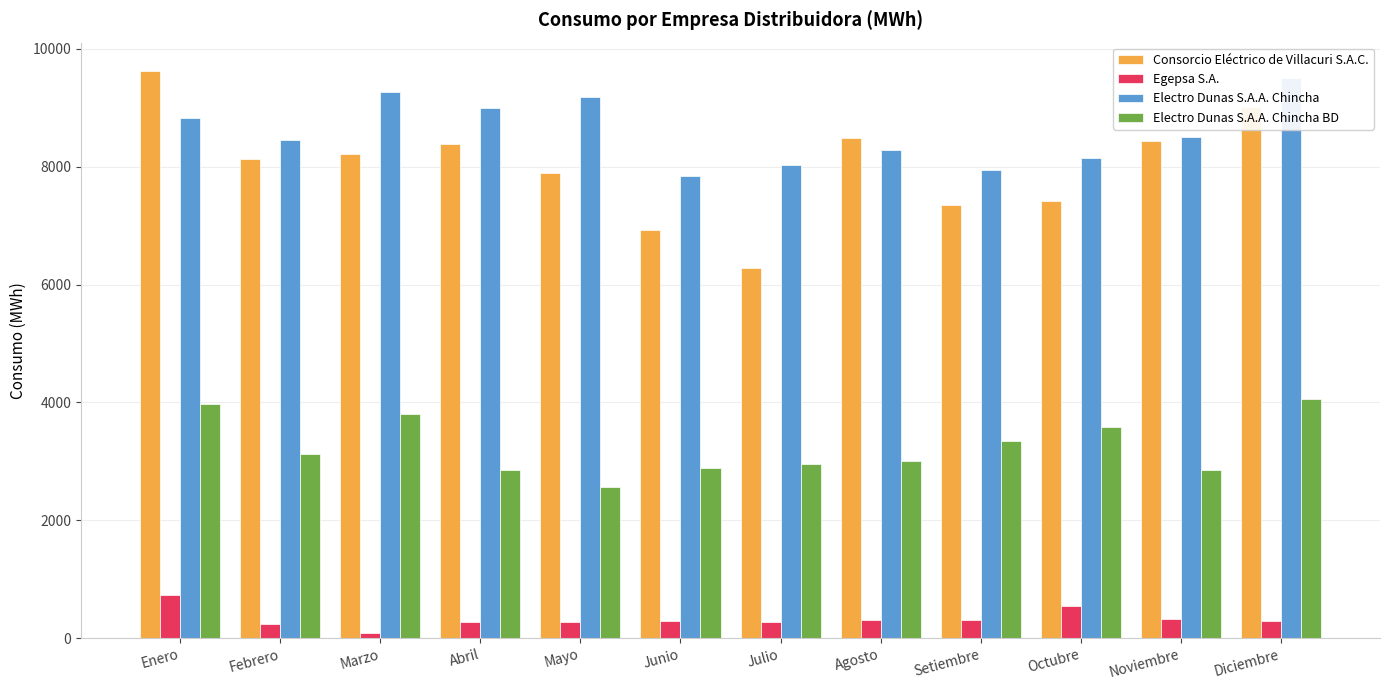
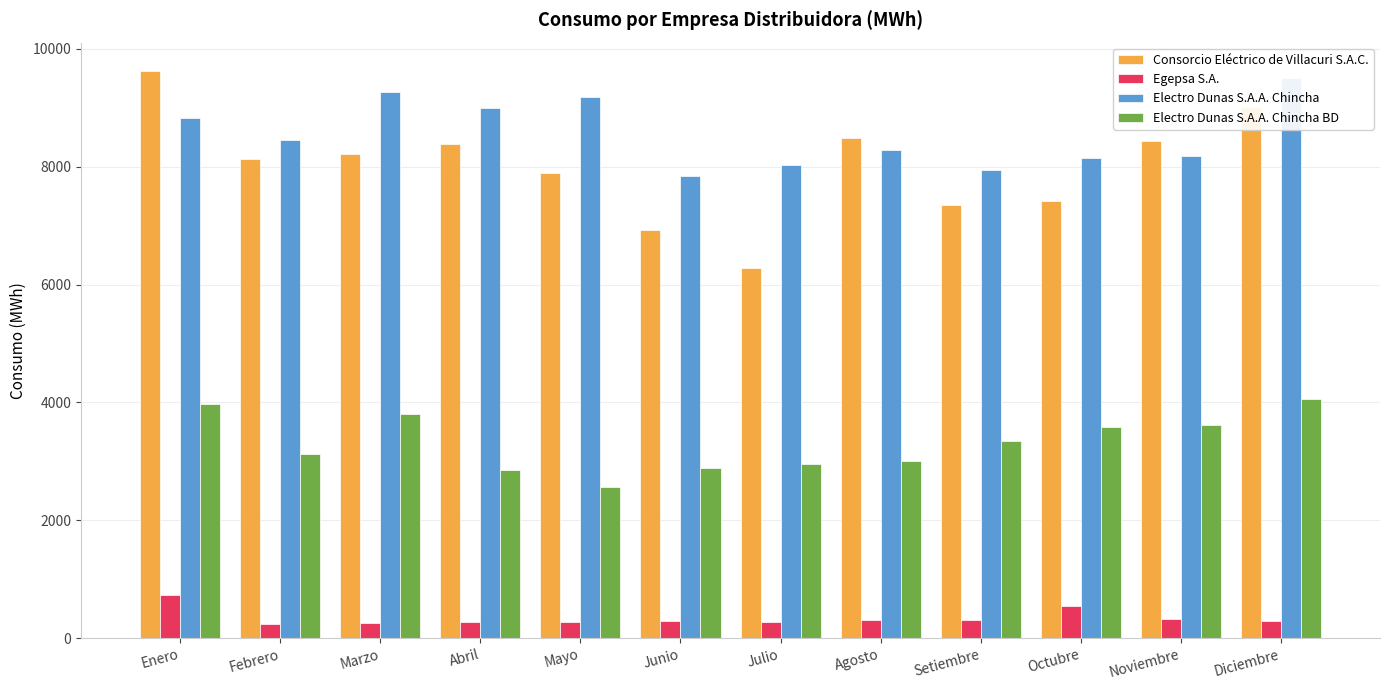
Egepsa S.A., Marzo: 100 -> 300
Electro Dunas S.A.A. Chincha, Noviembre: 8500 -> 8200
Electro Dunas S.A.A. Chincha BD, Noviembre: 2900 -> 3600
